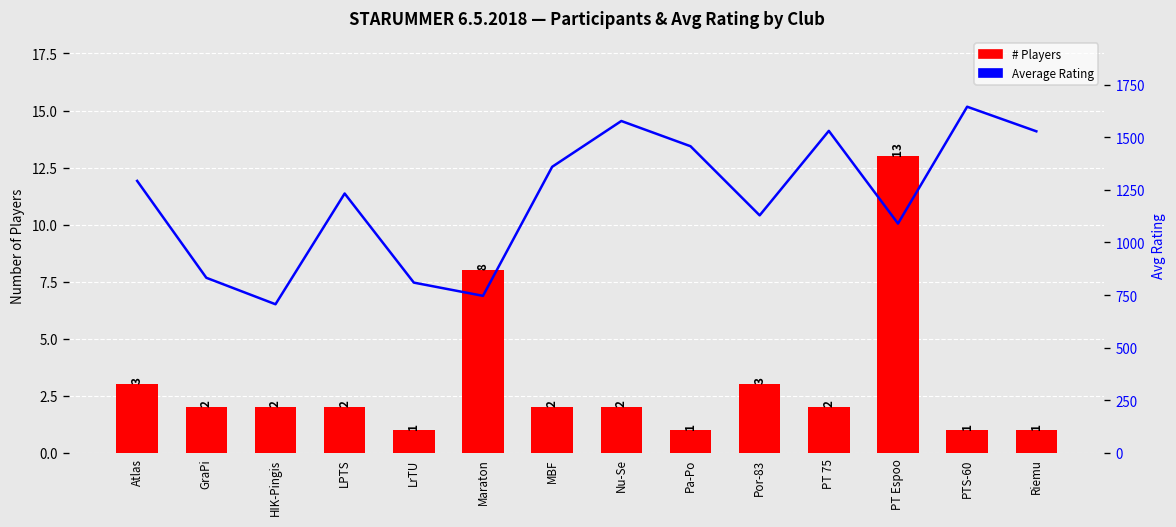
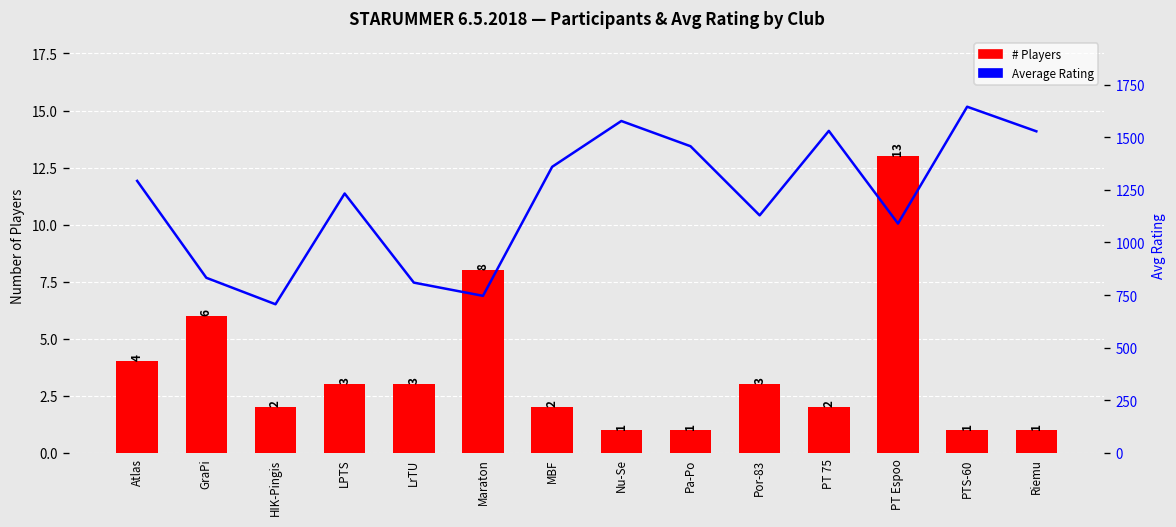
# Players, Atlas: 3 -> 4
# Players, GraPi: 2 -> 6
# Players, LPTS: 2 -> 3
# Players, LrTU: 1 -> 3
# Players, Nu-Se: 2 -> 1
